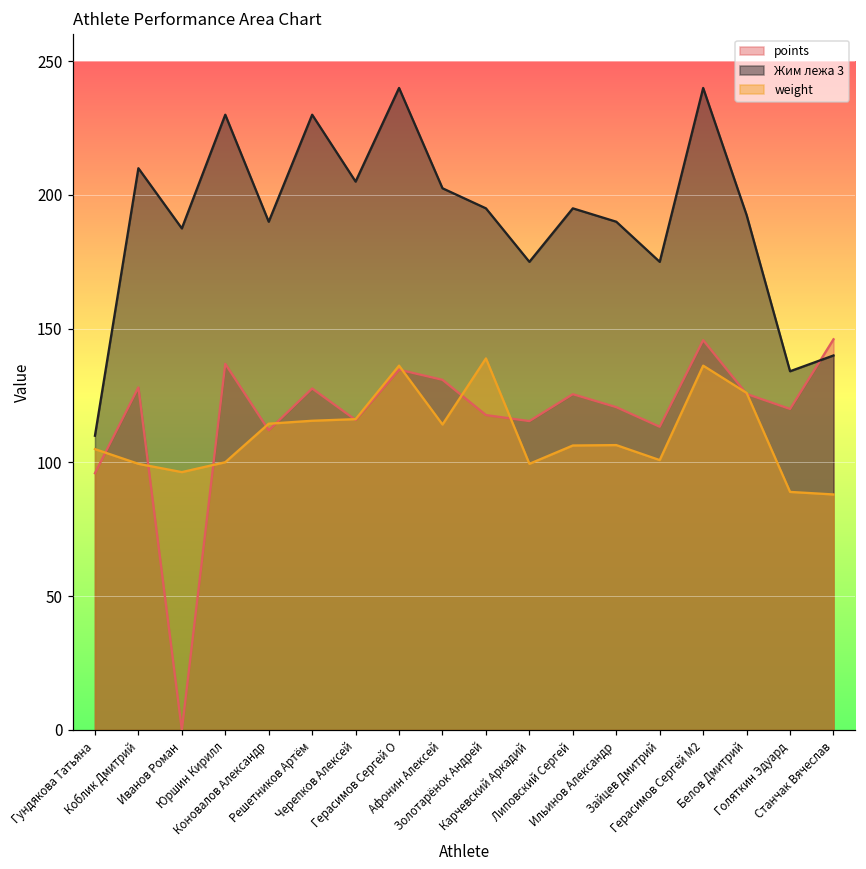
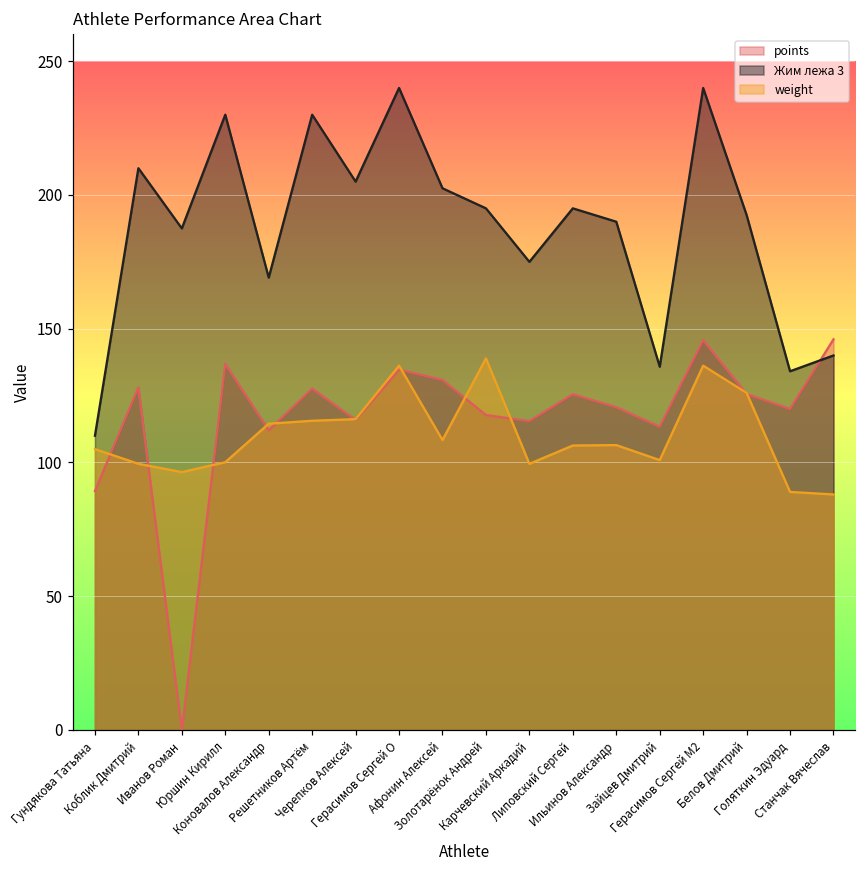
points, Гундякова Татьяна: 96 -> 89
Жим лежа 3, Коновалов Александр: 190 -> 169
weight, Афонин Алексей: 114 -> 108
Жим лежа 3, Зайцев Дмитрий: 175 -> 136
